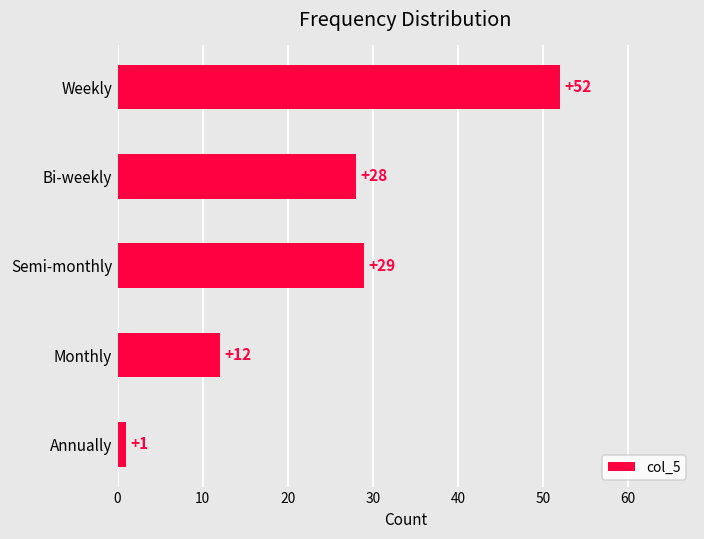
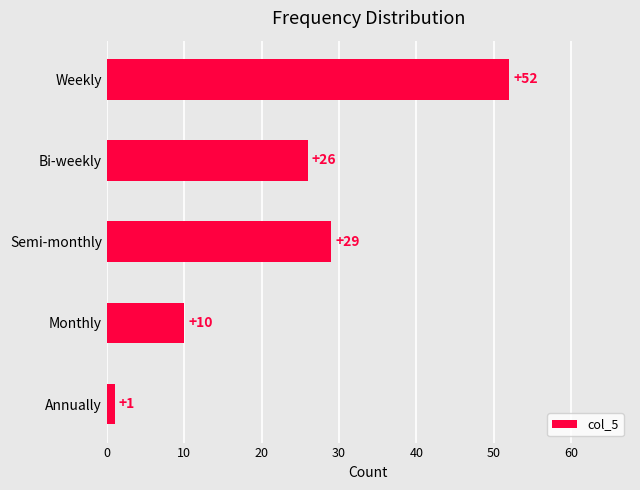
Bi-weekly: +28 -> +26
Monthly: +12 -> +10
